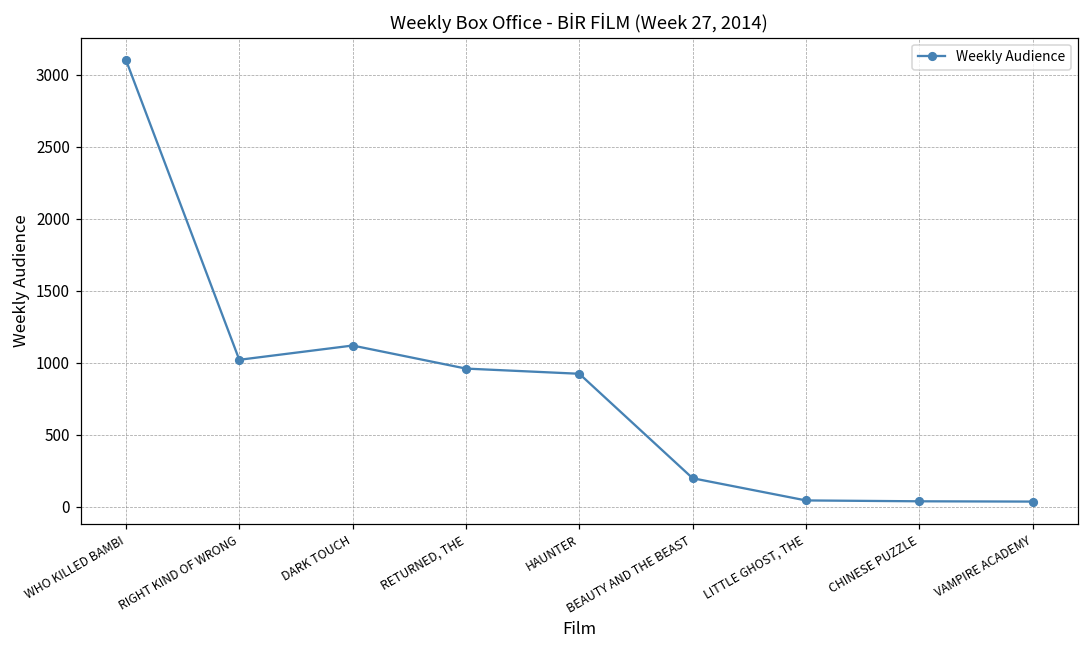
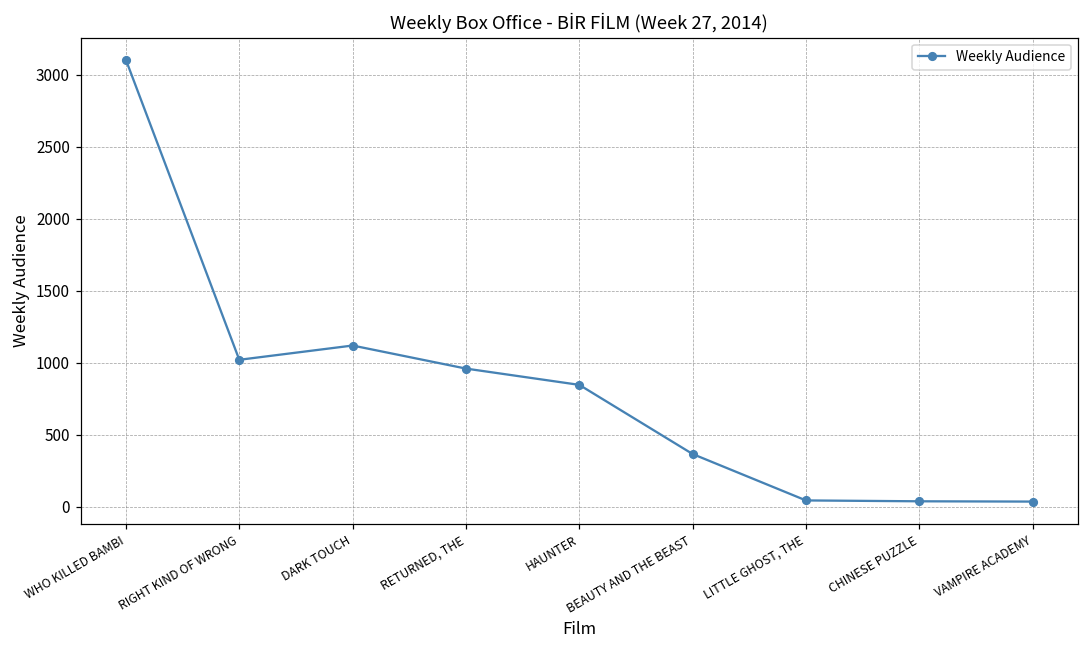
HAUNTER: 920 -> 850
BEAUTY AND THE BEAST: 200 -> 370
